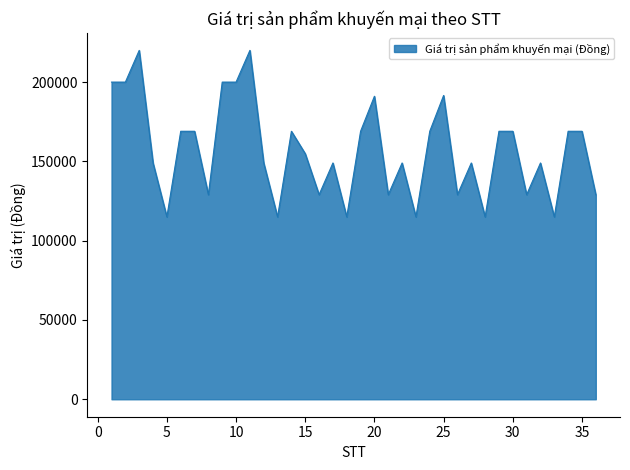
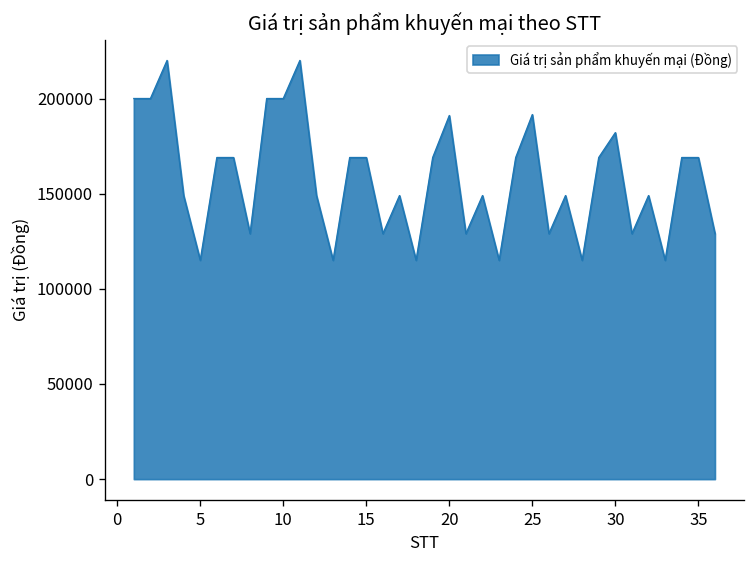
15: 155000 -> 169000
30: 169000 -> 182000
